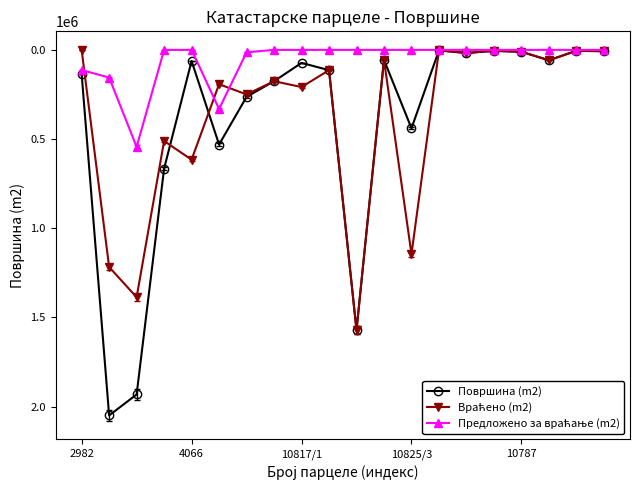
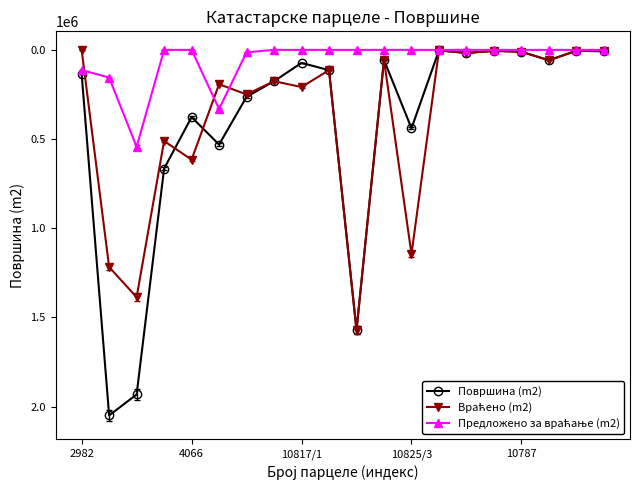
Површина (m2), 4066: 60000 -> 380000
